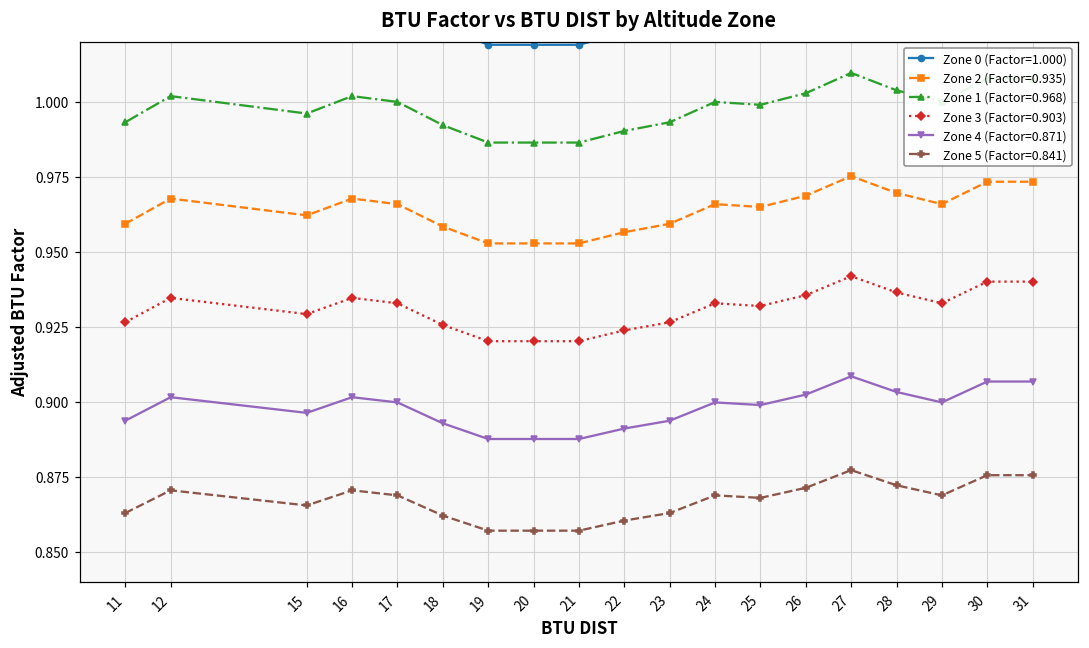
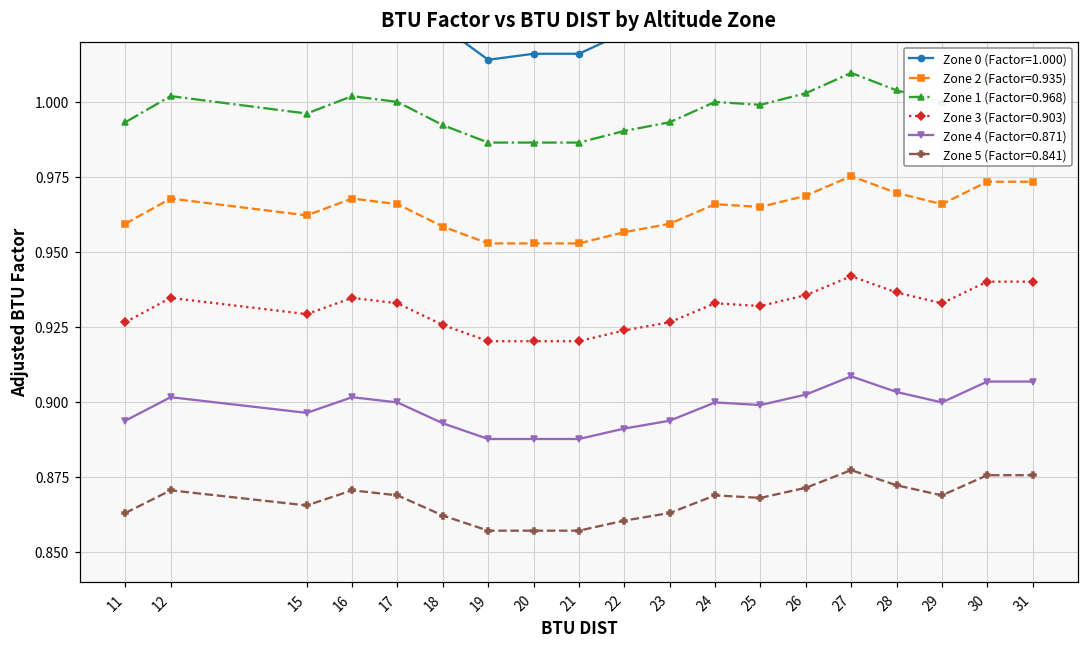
Zone 0 (Factor=1.000), 19: 1.019 -> 1.014
Zone 0 (Factor=1.000), 20: 1.019 -> 1.016
Zone 0 (Factor=1.000), 21: 1.019 -> 1.016
